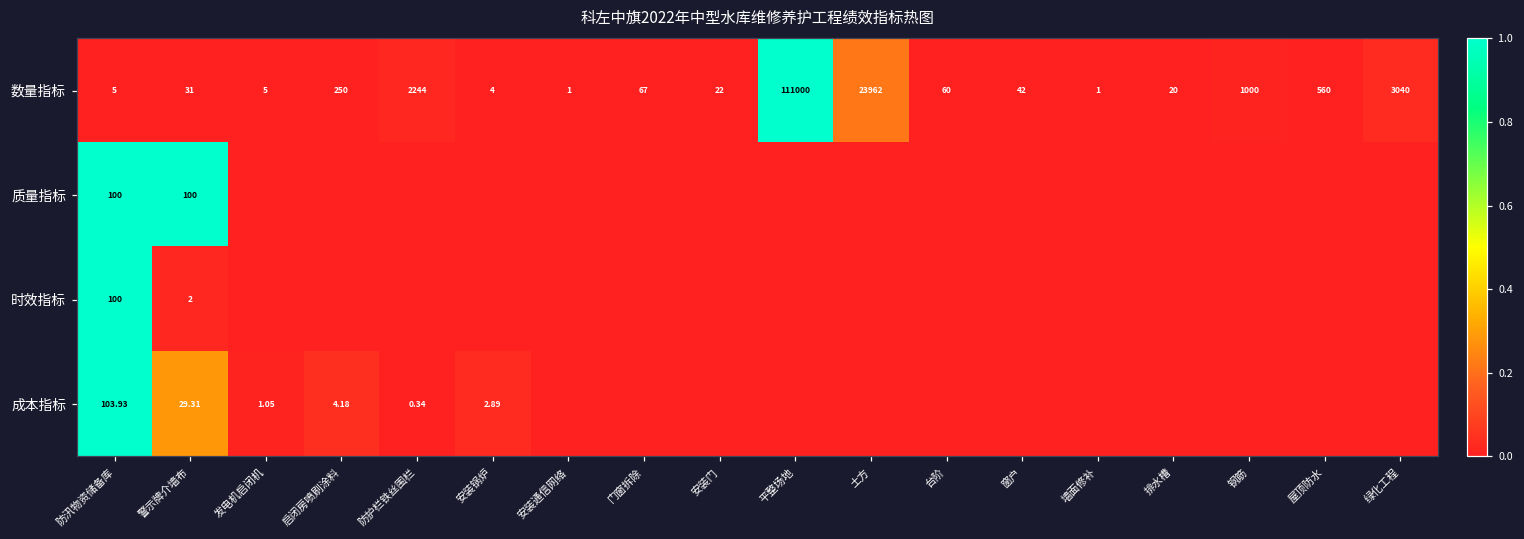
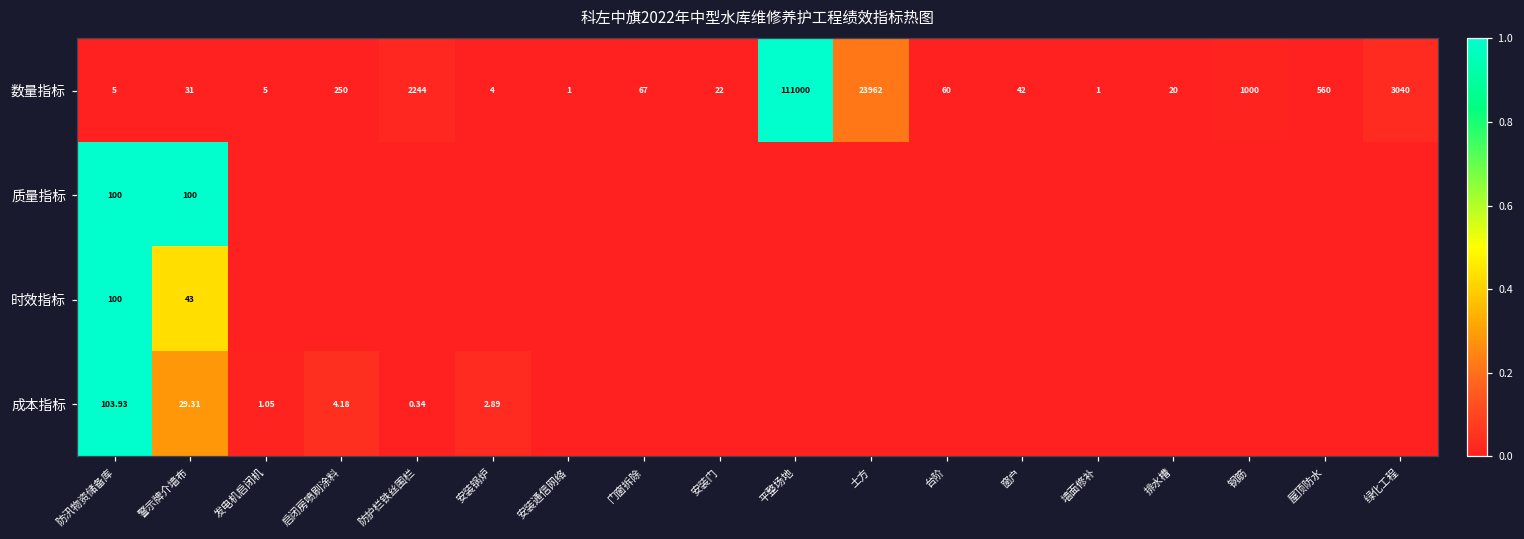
时效指标, 警示牌介墙布: 2 -> 43
